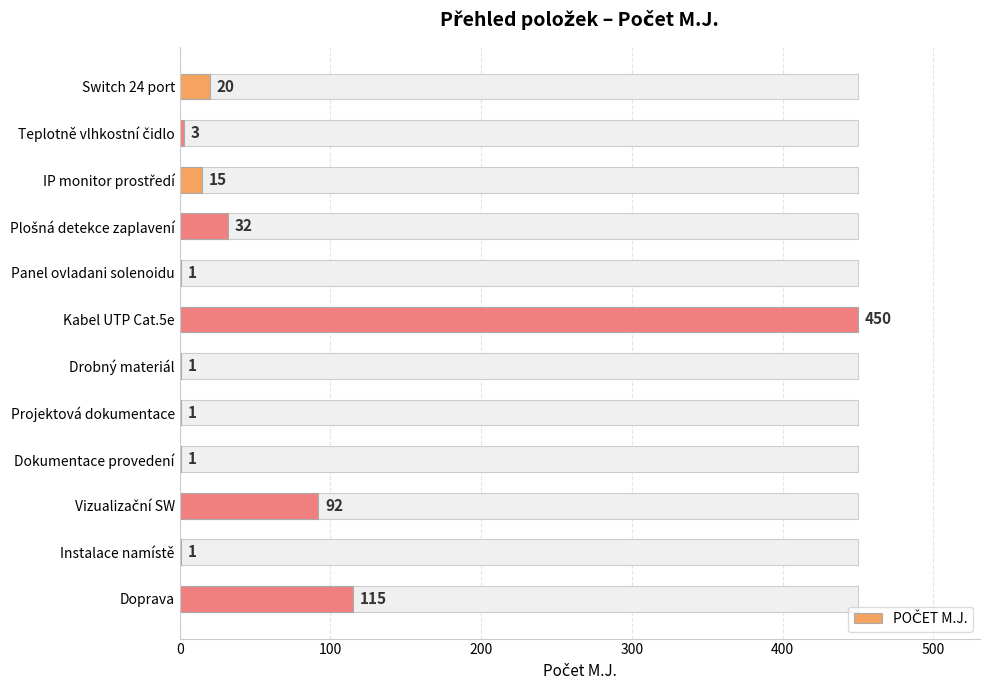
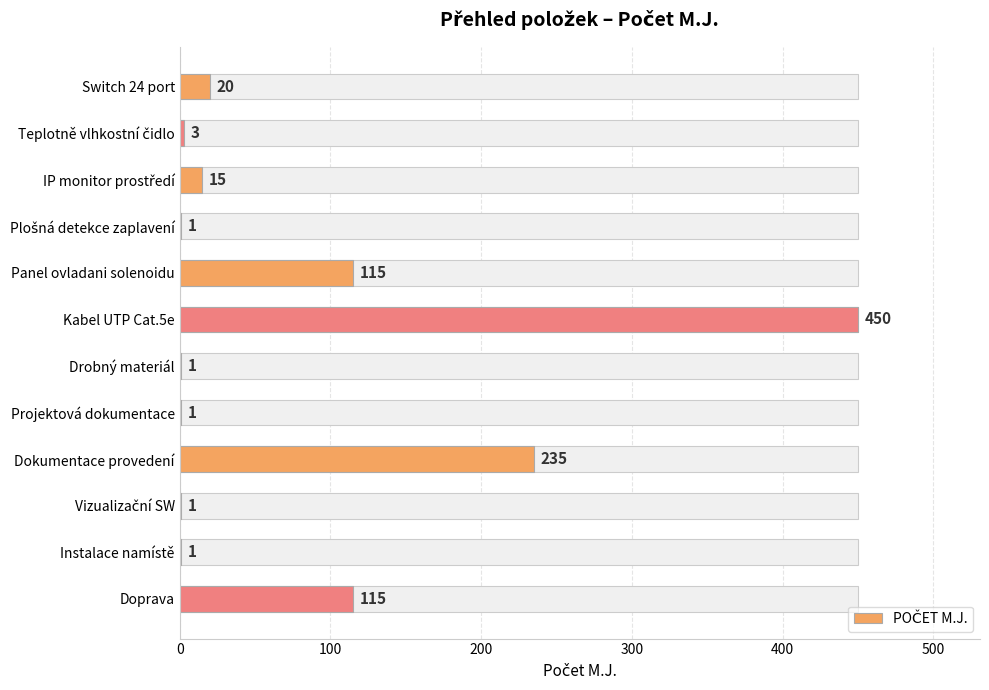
POČET M.J., Plošná detekce zaplavení: 32 -> 1
POČET M.J., Panel ovladani solenoidu: 1 -> 115
POČET M.J., Dokumentace provedení: 1 -> 235
POČET M.J., Vizualizační SW: 92 -> 1
